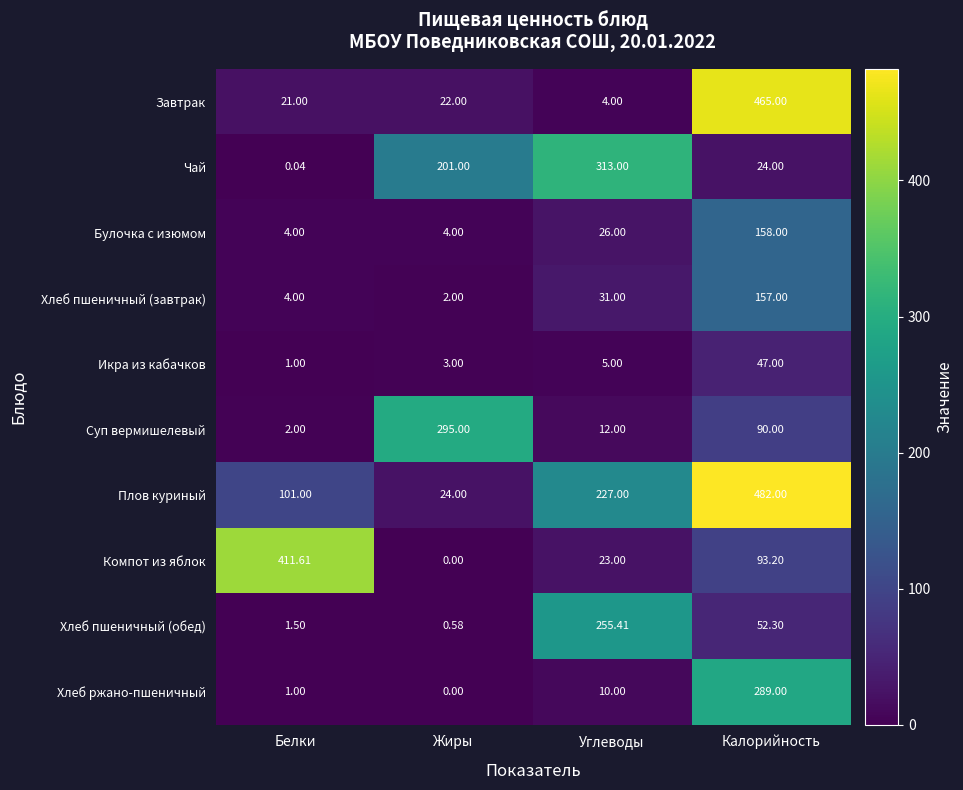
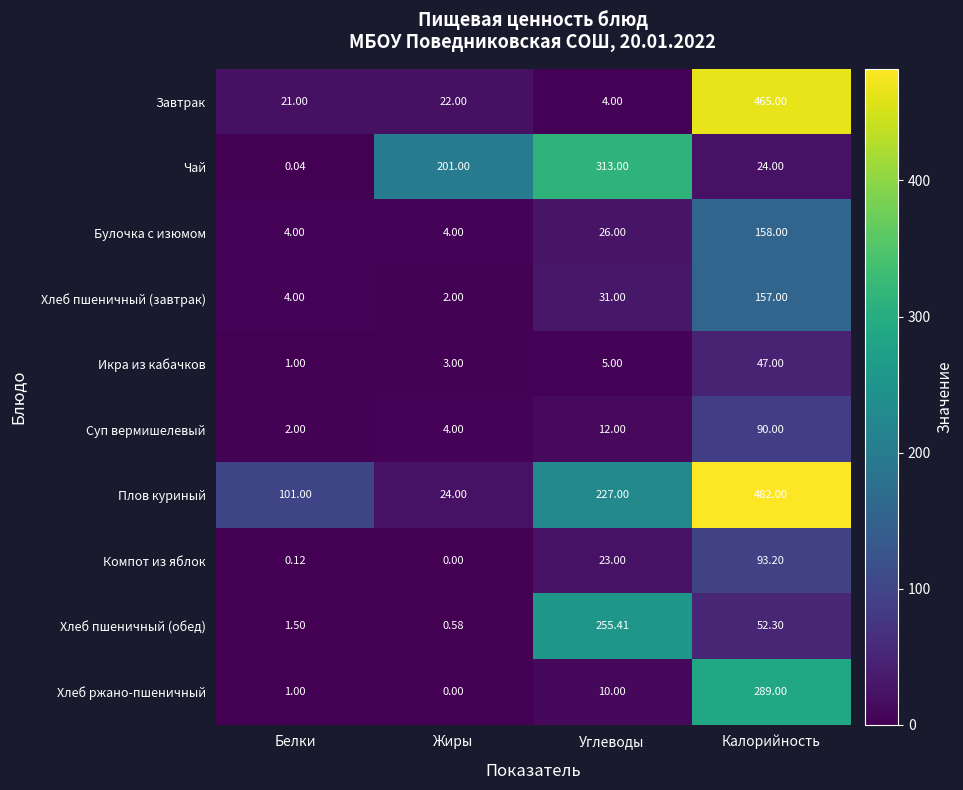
Суп вермишелевый, Жиры: 295.00 -> 4.00
Компот из яблок, Белки: 411.61 -> 0.12
